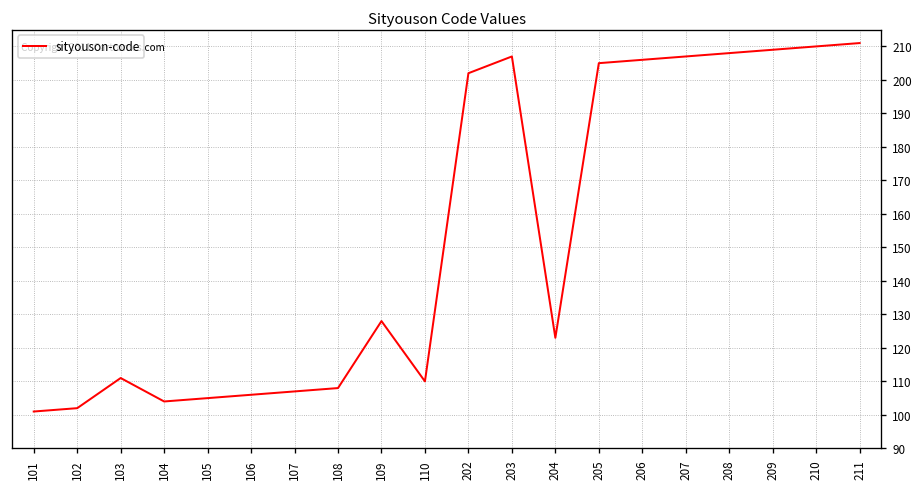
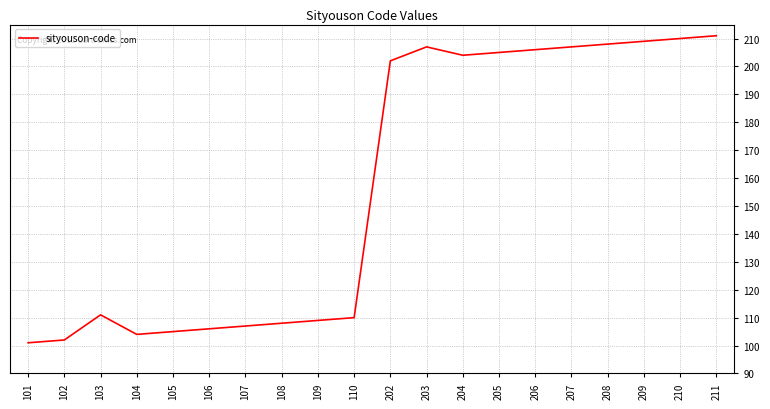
109: 128 -> 109
204: 123 -> 204
